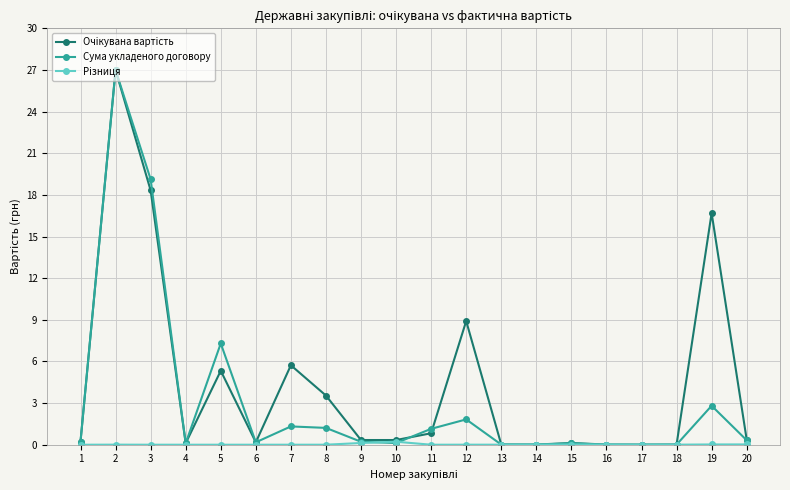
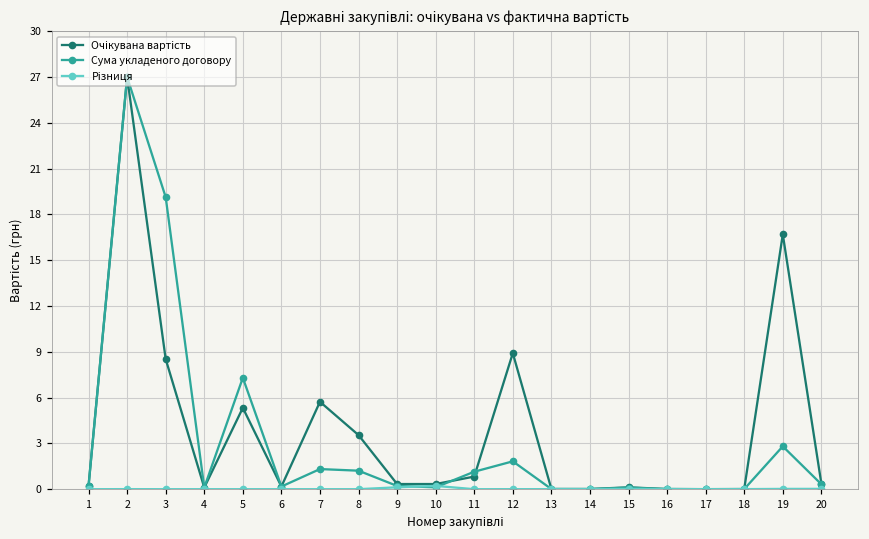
Очікувана вартість, 3: 18.3 -> 8.5
